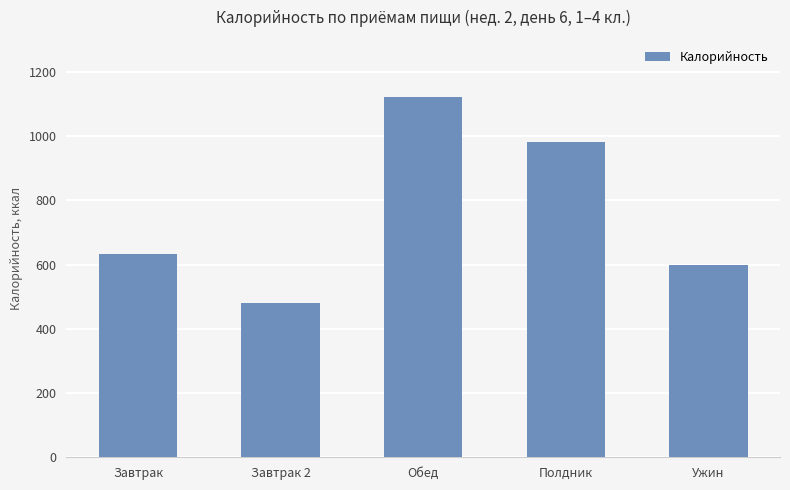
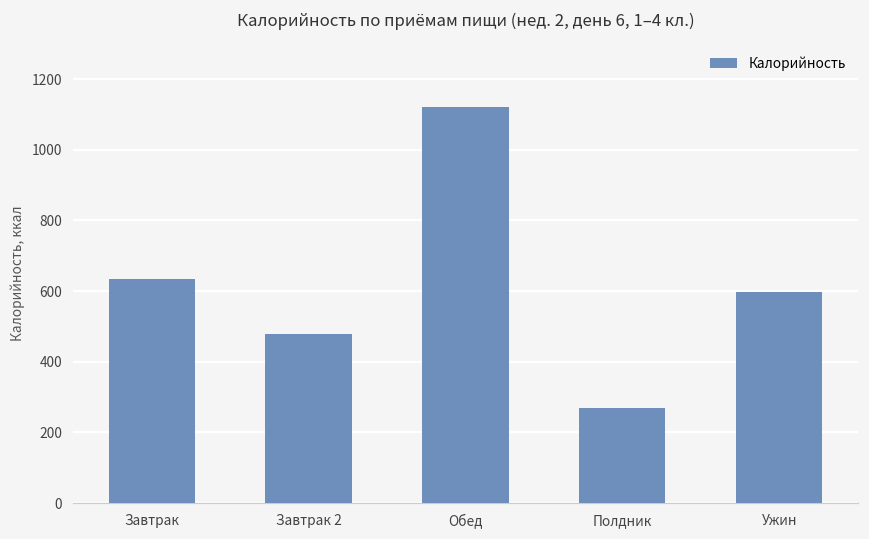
Полдник: 980 -> 270
